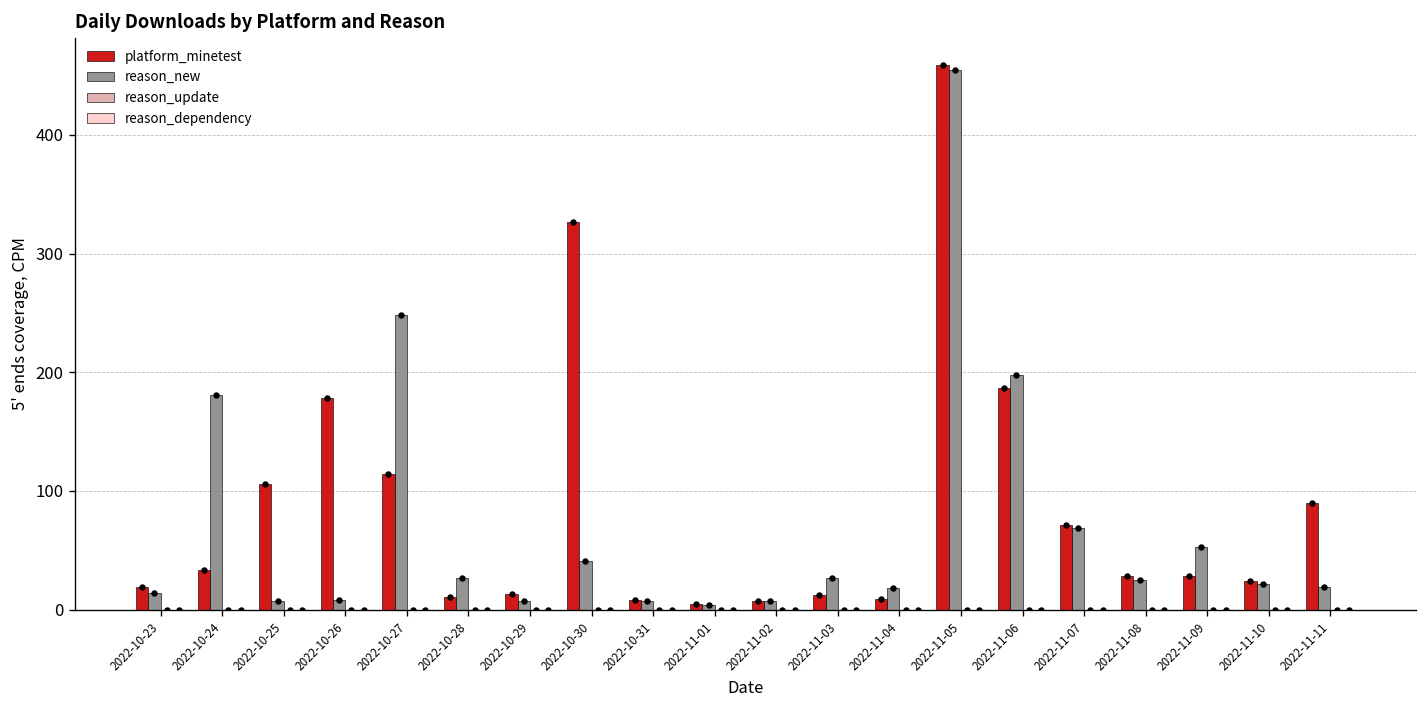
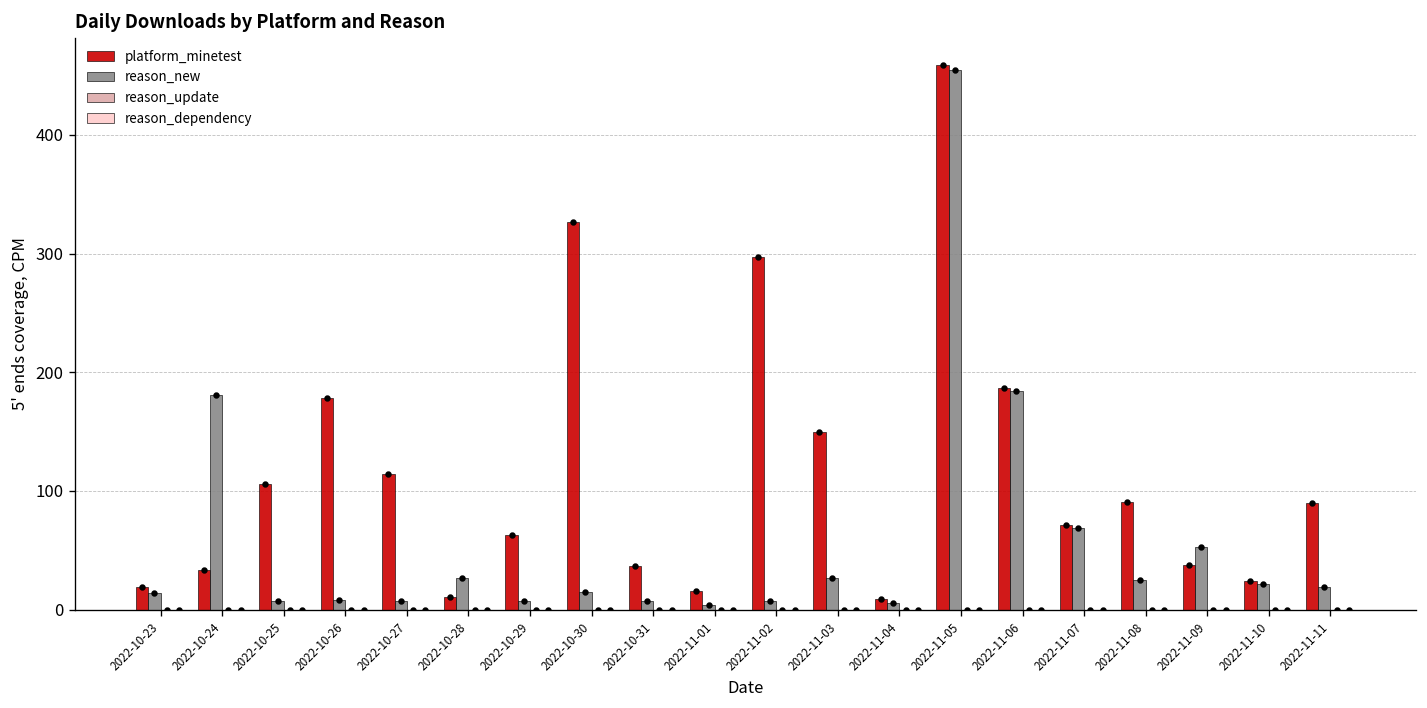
reason_new, 2022-10-27: 250 -> 10
platform_minetest, 2022-10-29: 10 -> 60
reason_new, 2022-10-30: 40 -> 20
platform_minetest, 2022-10-31: 10 -> 40
platform_minetest, 2022-11-01: 10 -> 20
platform_minetest, 2022-11-02: 10 -> 300
platform_minetest, 2022-11-03: 10 -> 150
reason_new, 2022-11-04: 20 -> 10
reason_new, 2022-11-06: 200 -> 180
platform_minetest, 2022-11-08: 30 -> 90
platform_minetest, 2022-11-09: 30 -> 40
